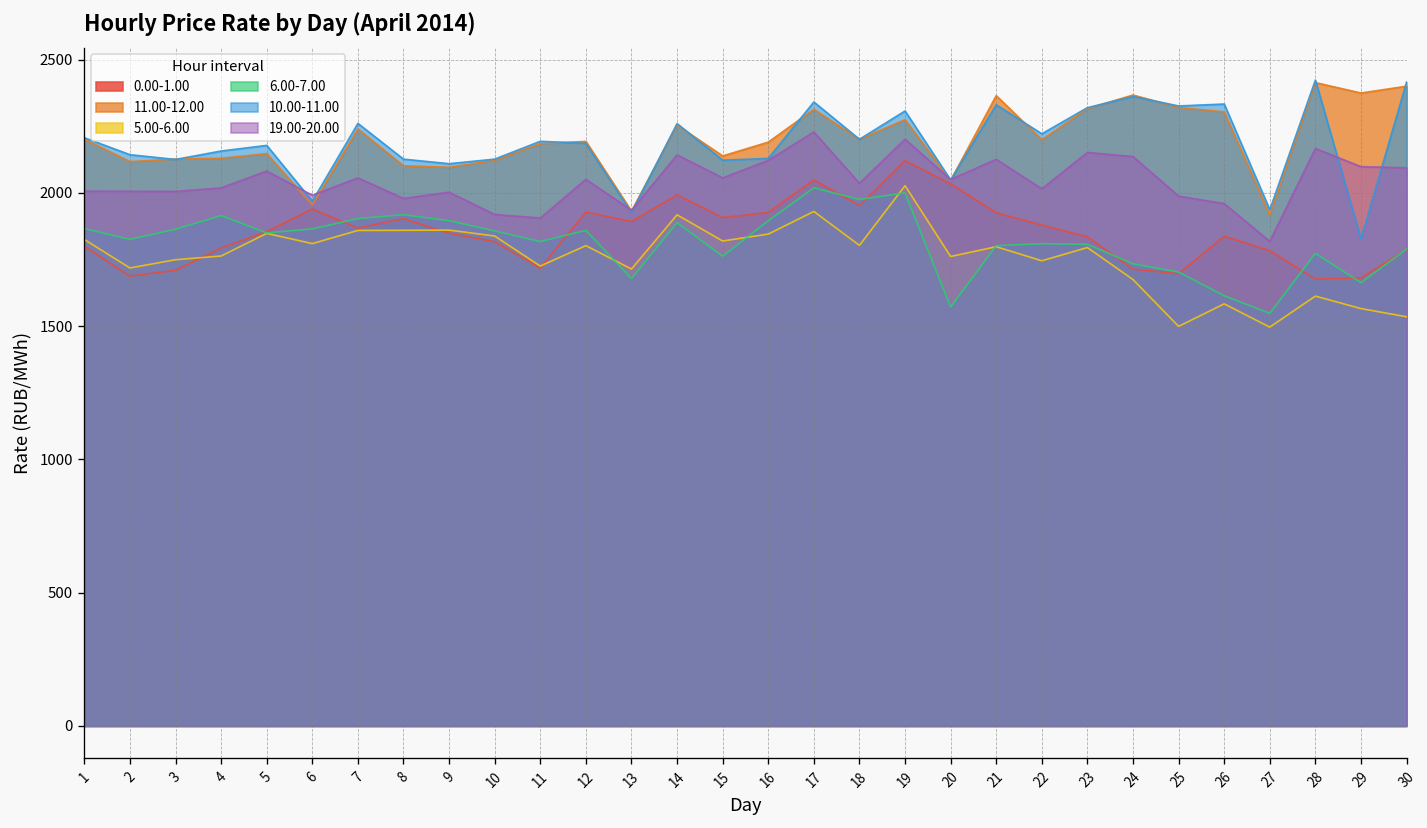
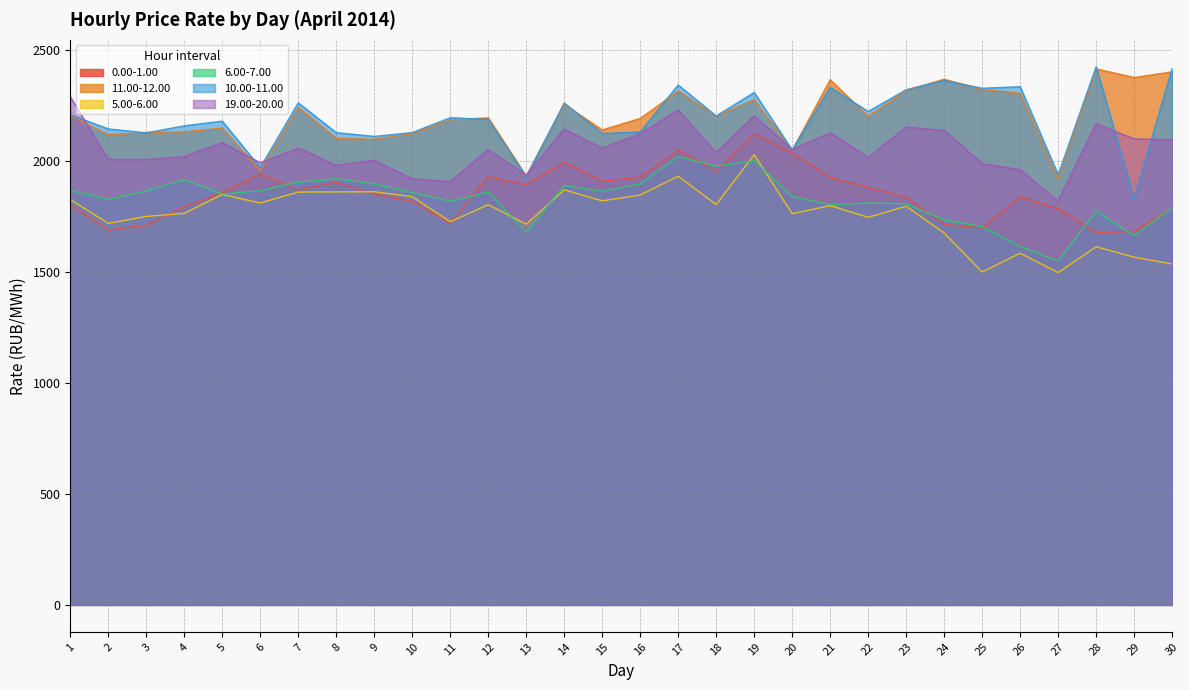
19.00-20.00, 1: 2010 -> 2290
5.00-6.00, 14: 1920 -> 1870
6.00-7.00, 15: 1760 -> 1860
6.00-7.00, 20: 1570 -> 1840
